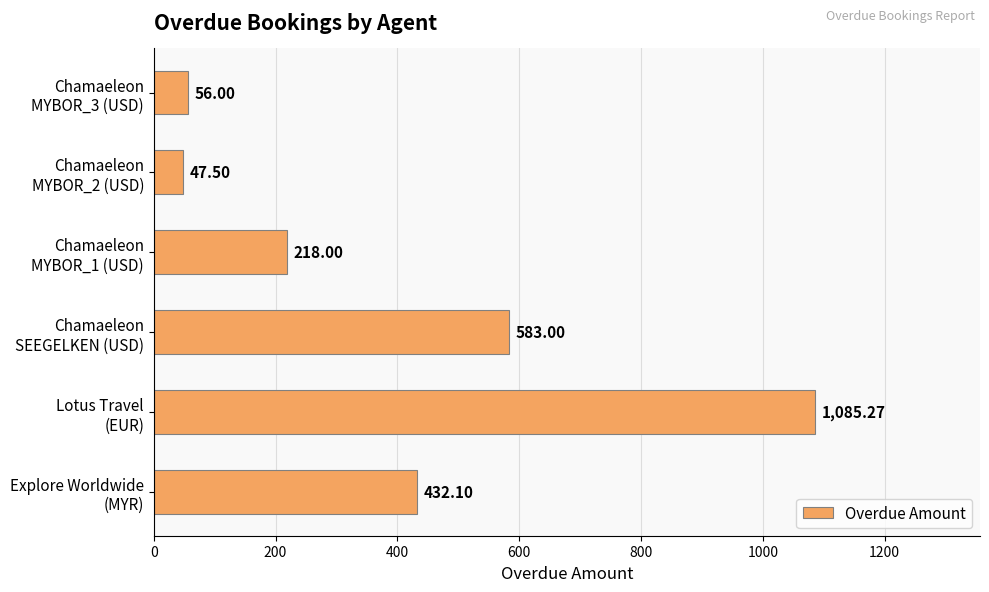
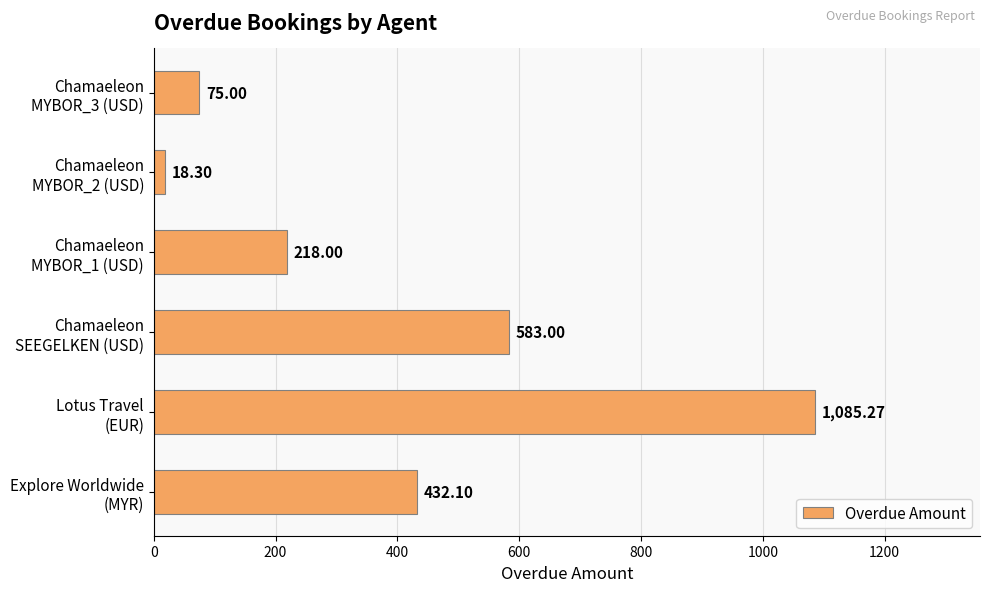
Chamaeleon MYBOR_3 (USD): 56.00 -> 75.00
Chamaeleon MYBOR_2 (USD): 47.50 -> 18.30
